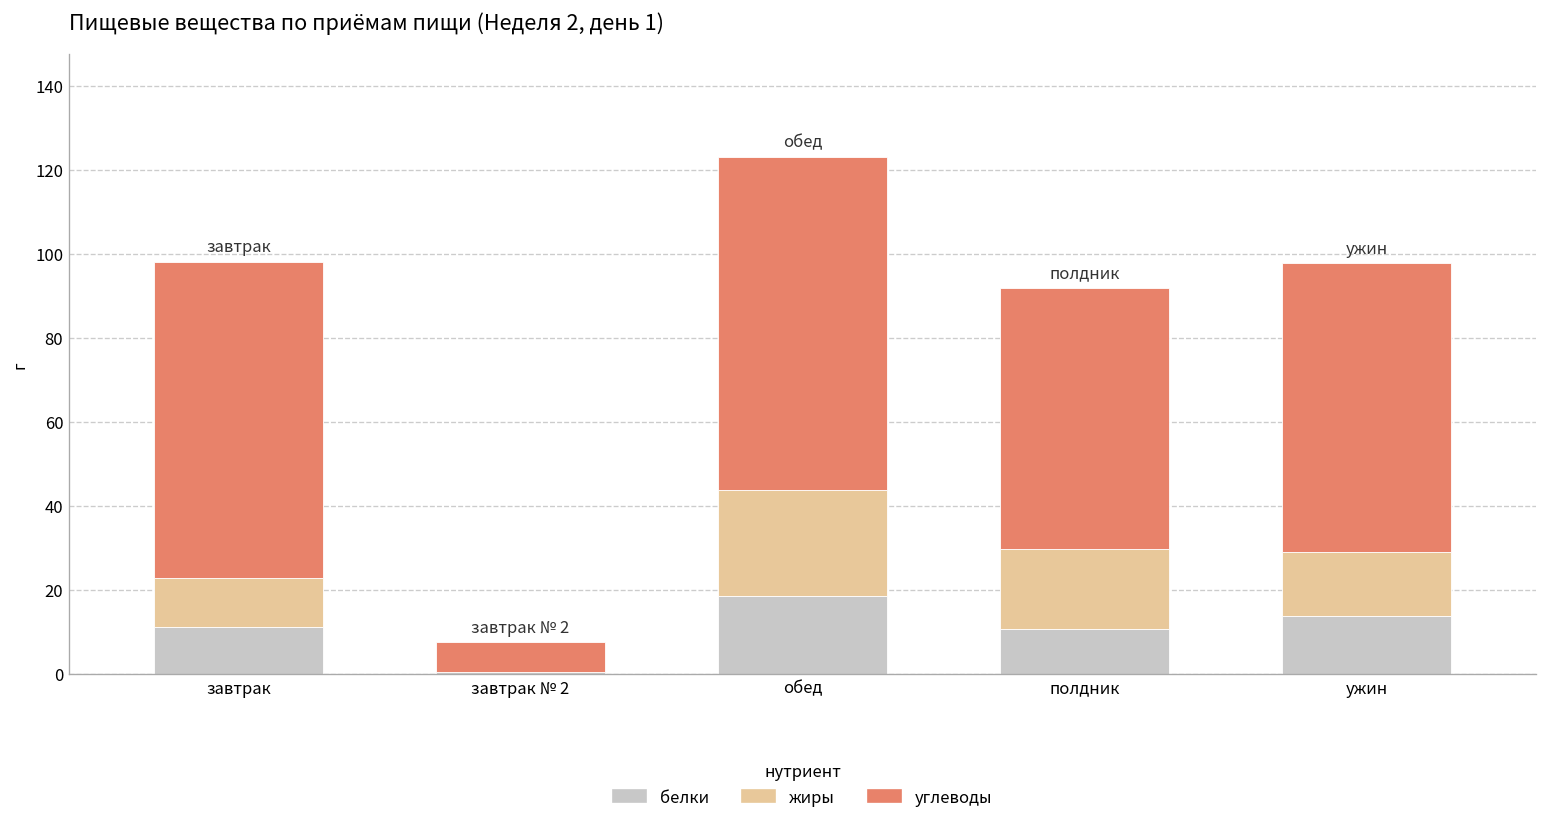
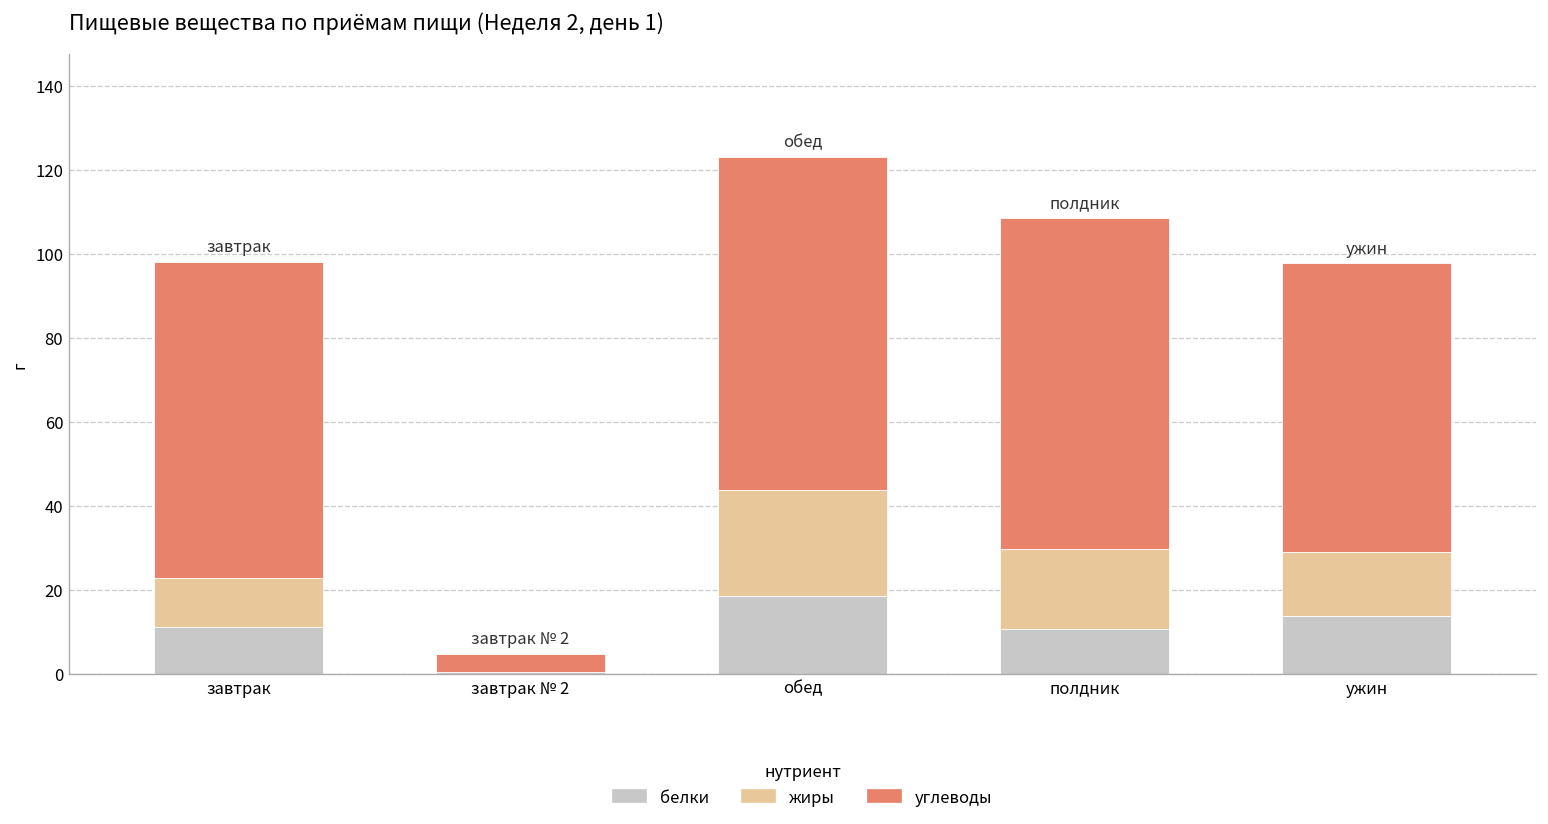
углеводы, завтрак № 2: 7 -> 4
углеводы, полдник: 62 -> 79
